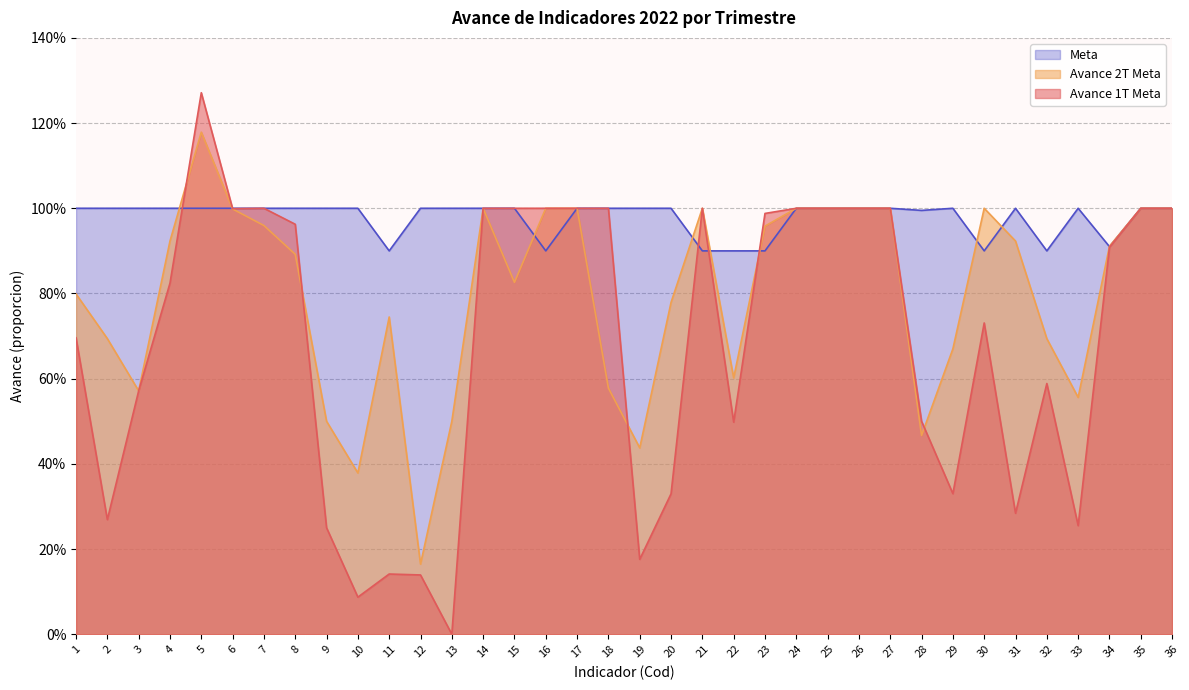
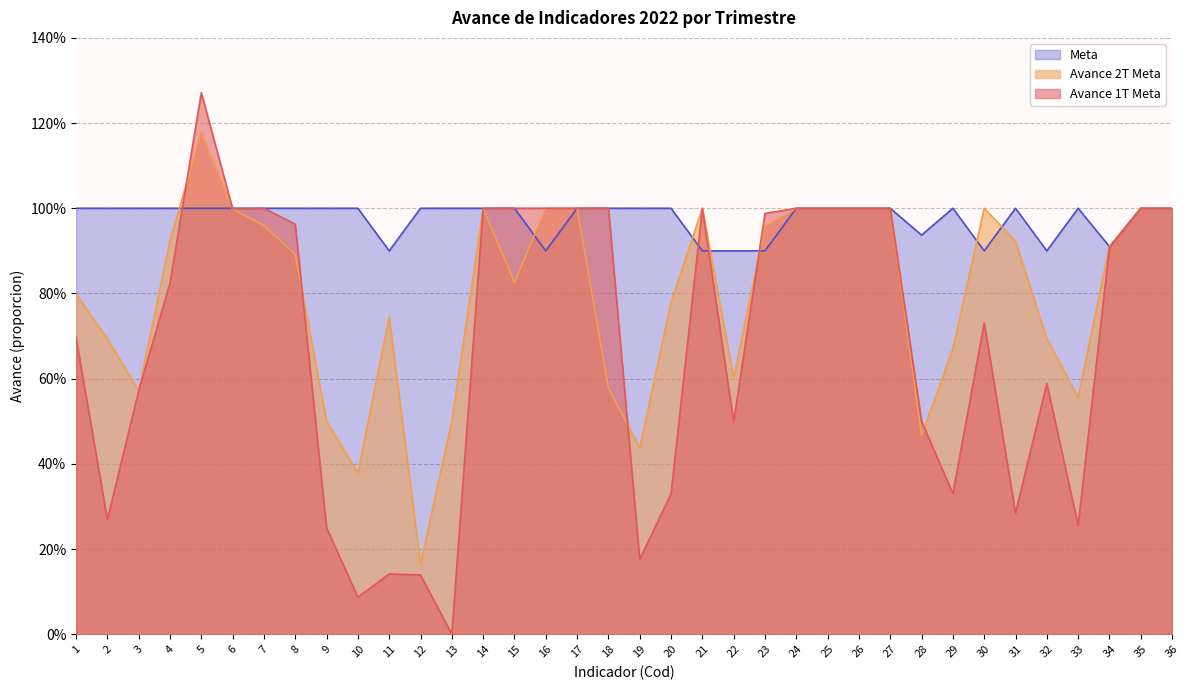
Meta, 28: 100% -> 94%
